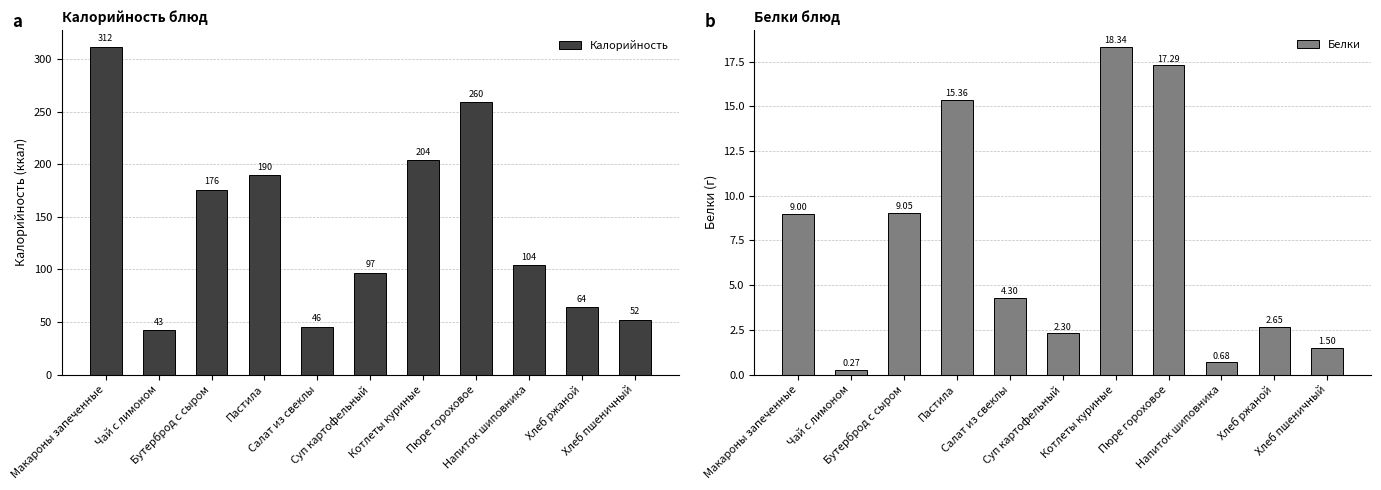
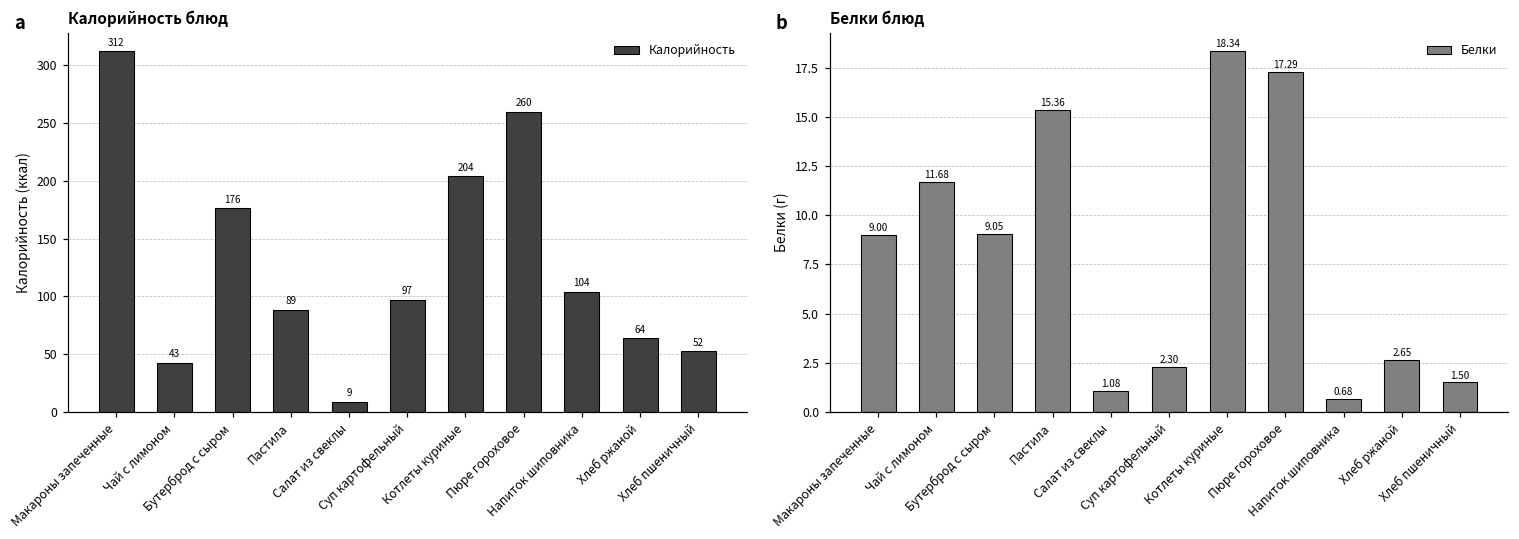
Калорийность блюд, Пастила: 190 -> 89
Калорийность блюд, Салат из свеклы: 46 -> 9
Белки блюд, Чай с лимоном: 0.27 -> 11.68
Белки блюд, Салат из свеклы: 4.30 -> 1.08
